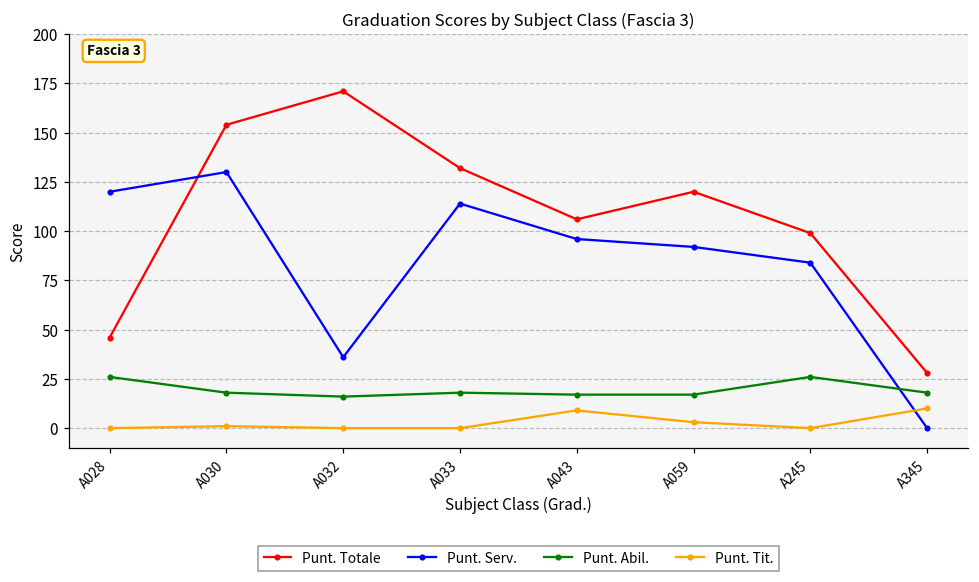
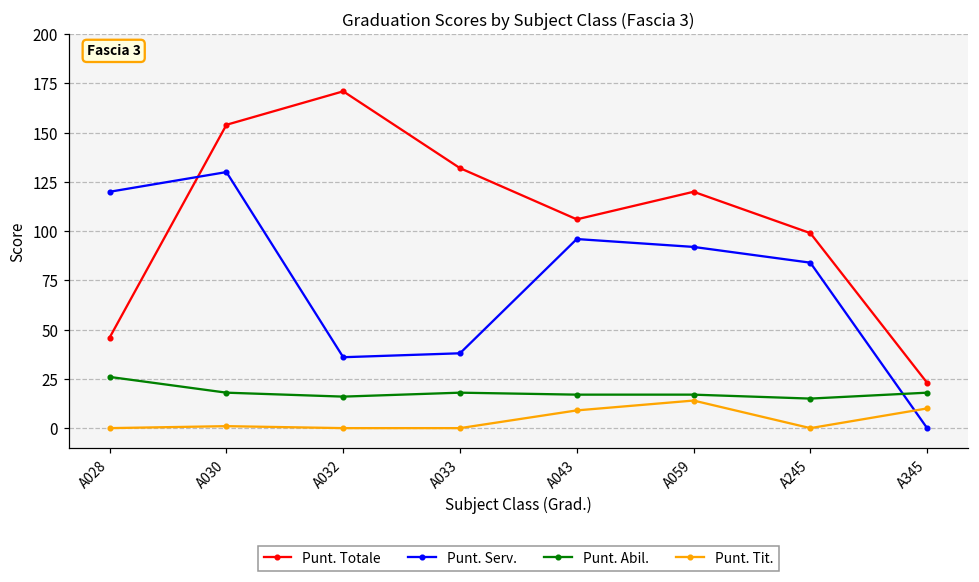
Punt. Serv., A033: 114 -> 38
Punt. Tit., A059: 3 -> 14
Punt. Abil., A245: 26 -> 15
Punt. Totale, A345: 28 -> 23
